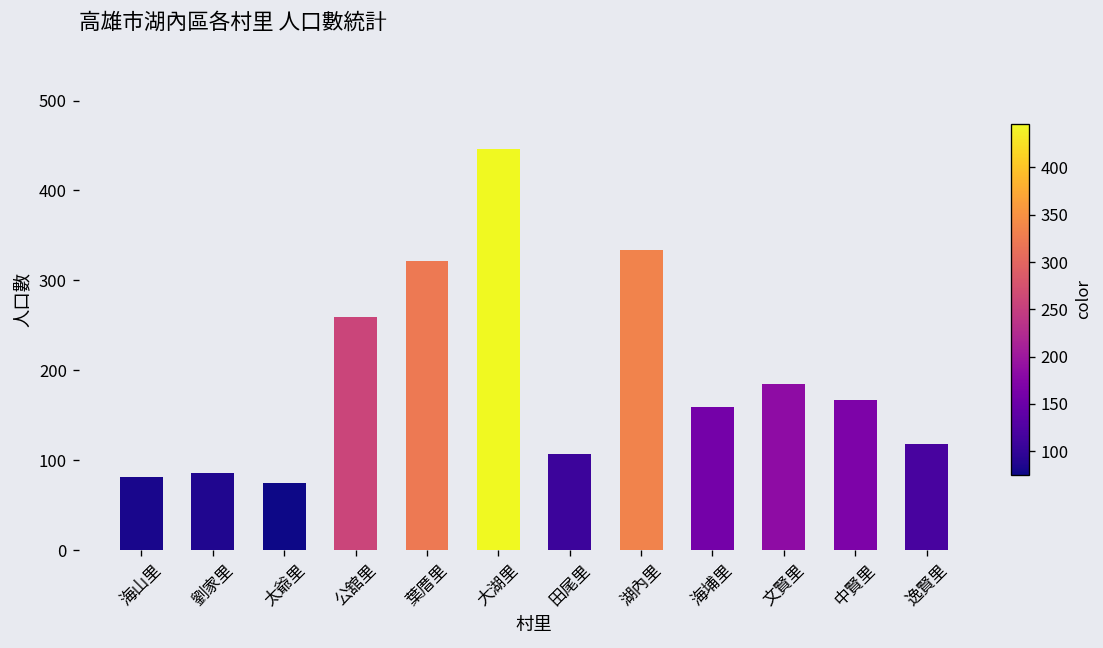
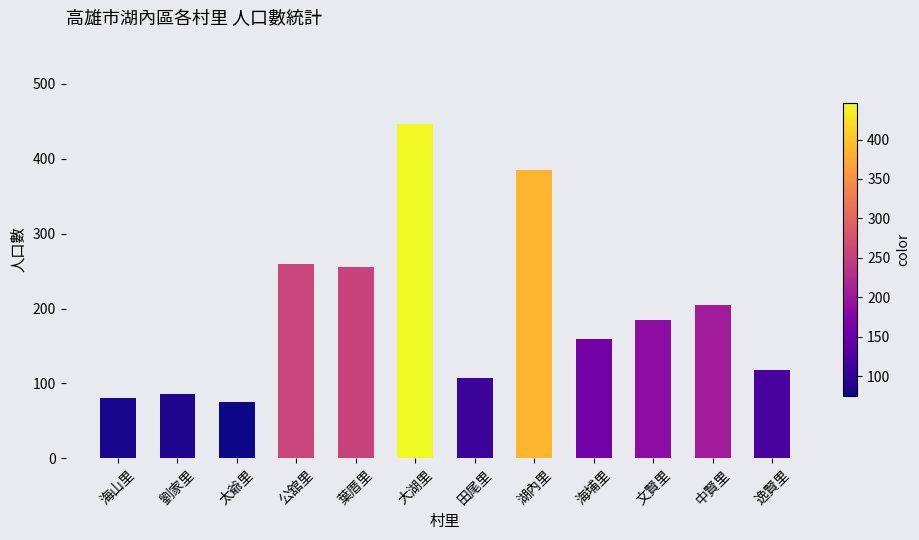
葉厝里: 320 -> 260
湖內里: 330 -> 390
中賢里: 170 -> 210
